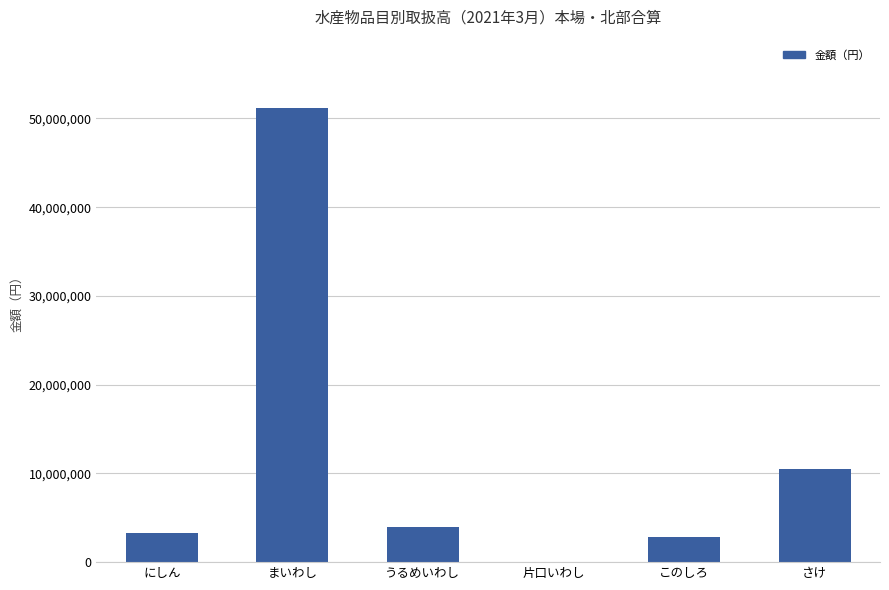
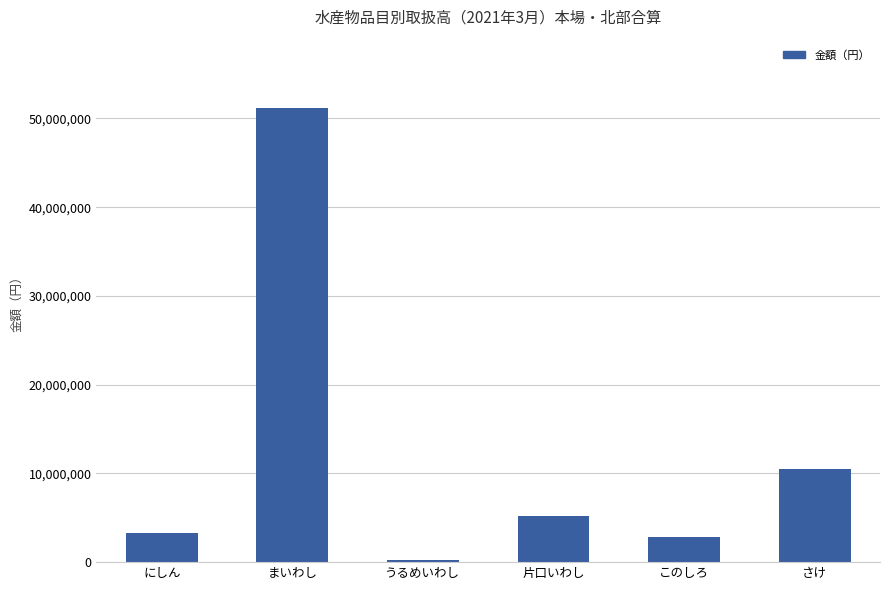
うるめいわし: 4,000,000 -> 0
片口いわし: 0 -> 5,000,000
